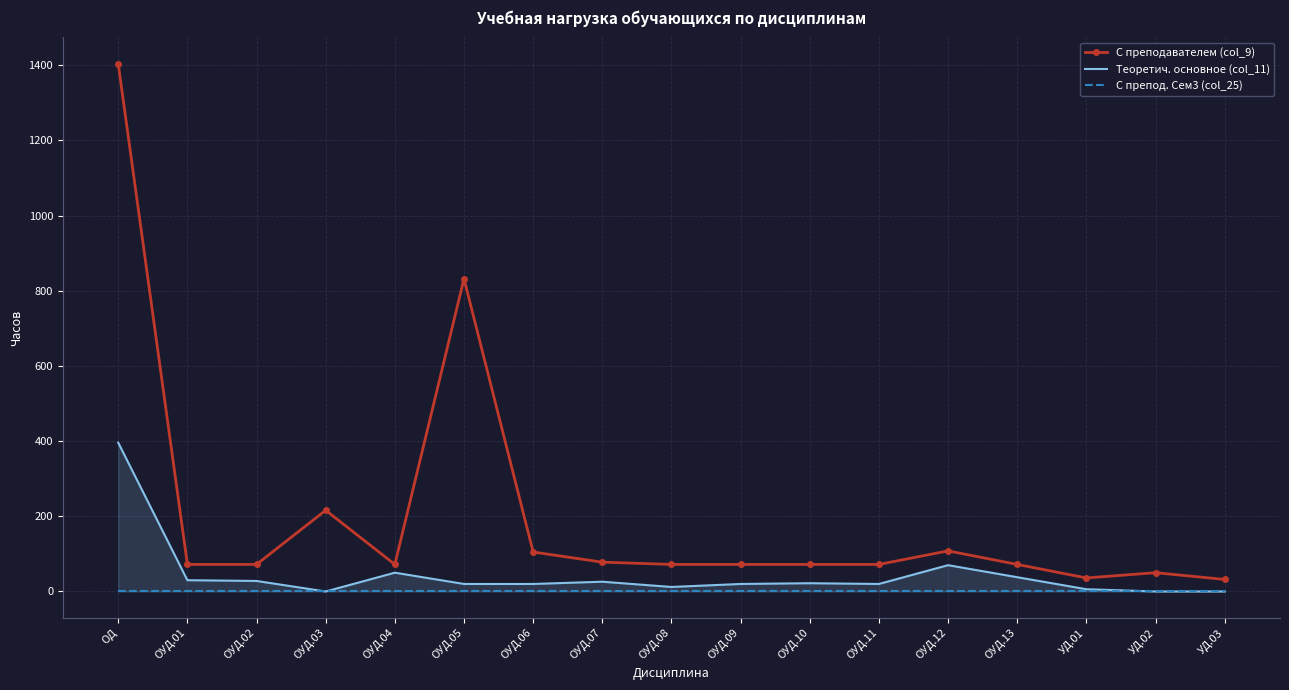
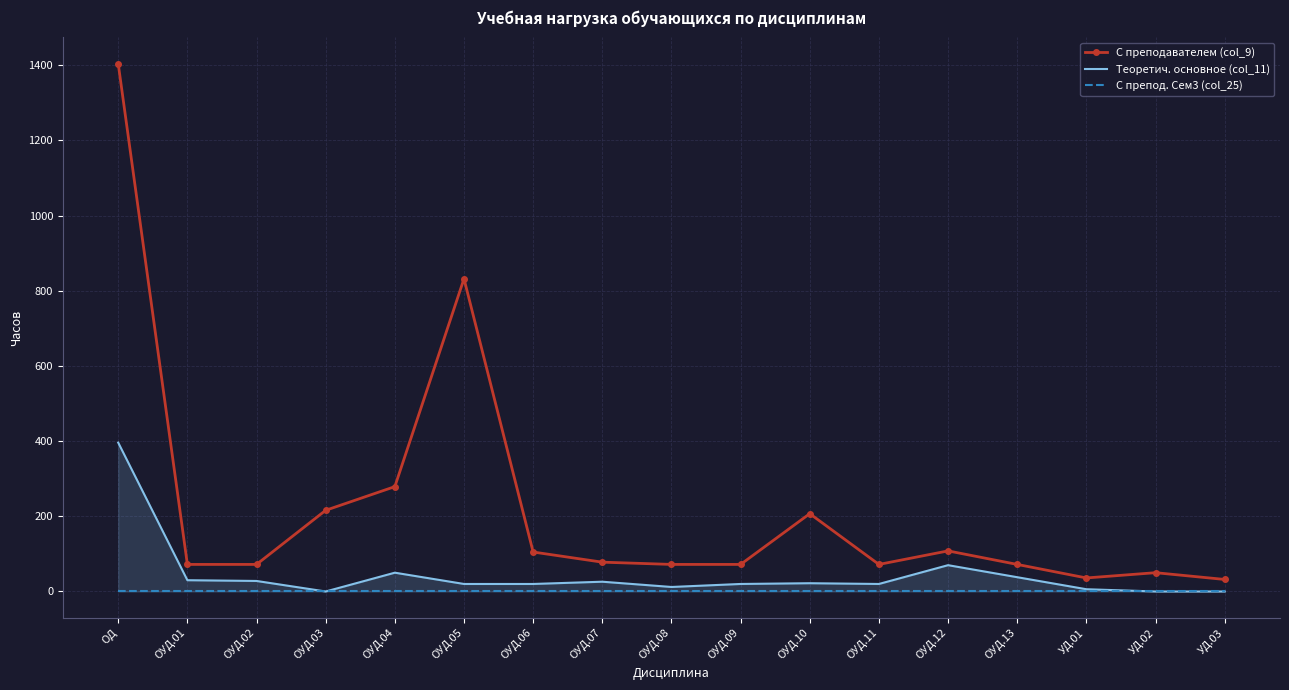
С преподавателем (col_9), ОУД.04: 70 -> 280
С преподавателем (col_9), ОУД.10: 70 -> 210
